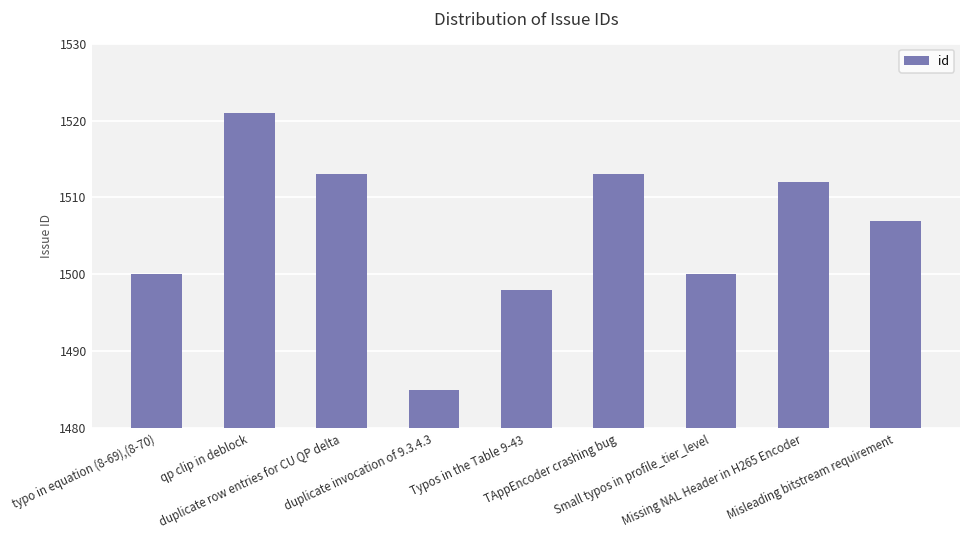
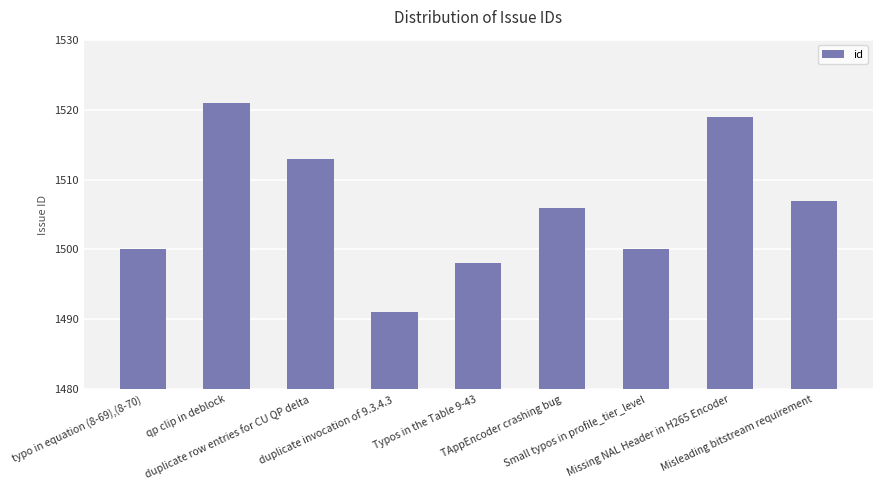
duplicate invocation of 9.3.4.3: 1485 -> 1491
TAppEncoder crashing bug: 1513 -> 1506
Missing NAL Header in H265 Encoder: 1512 -> 1519
